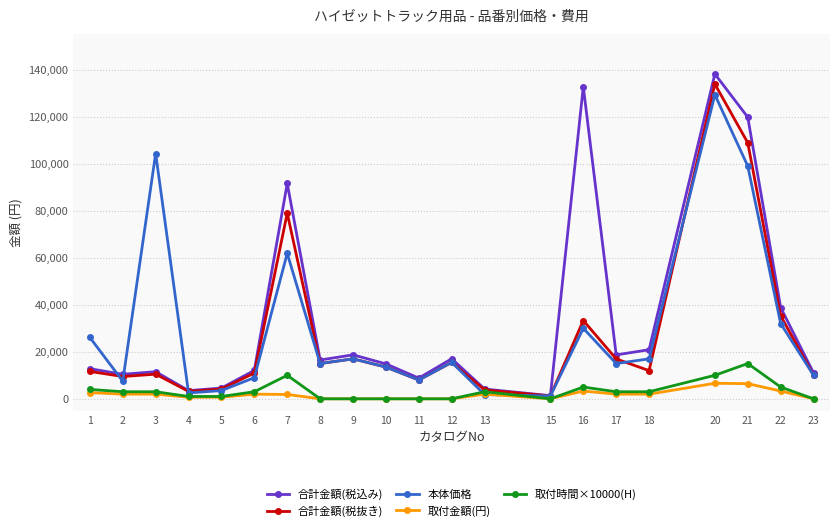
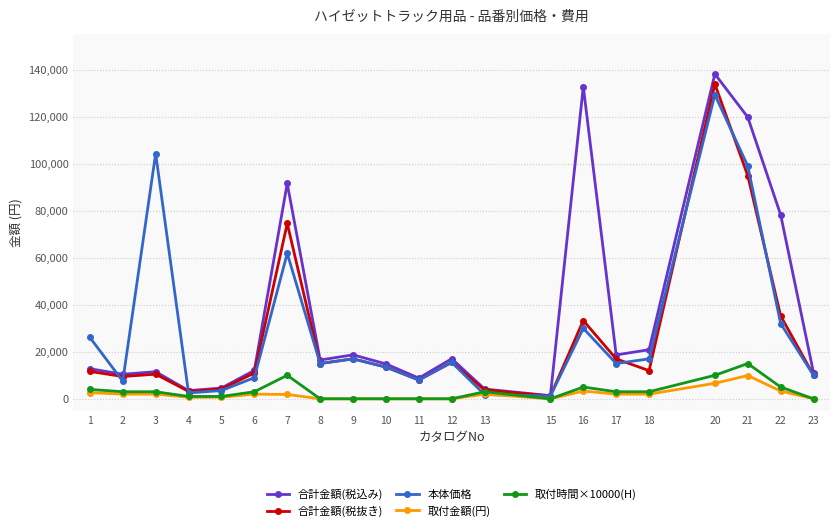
合計金額(税抜き), 7: 79,000 -> 75,000
合計金額(税抜き), 21: 109,000 -> 95,000
取付金額(円), 21: 6,000 -> 10,000
合計金額(税込み), 22: 39,000 -> 78,000
